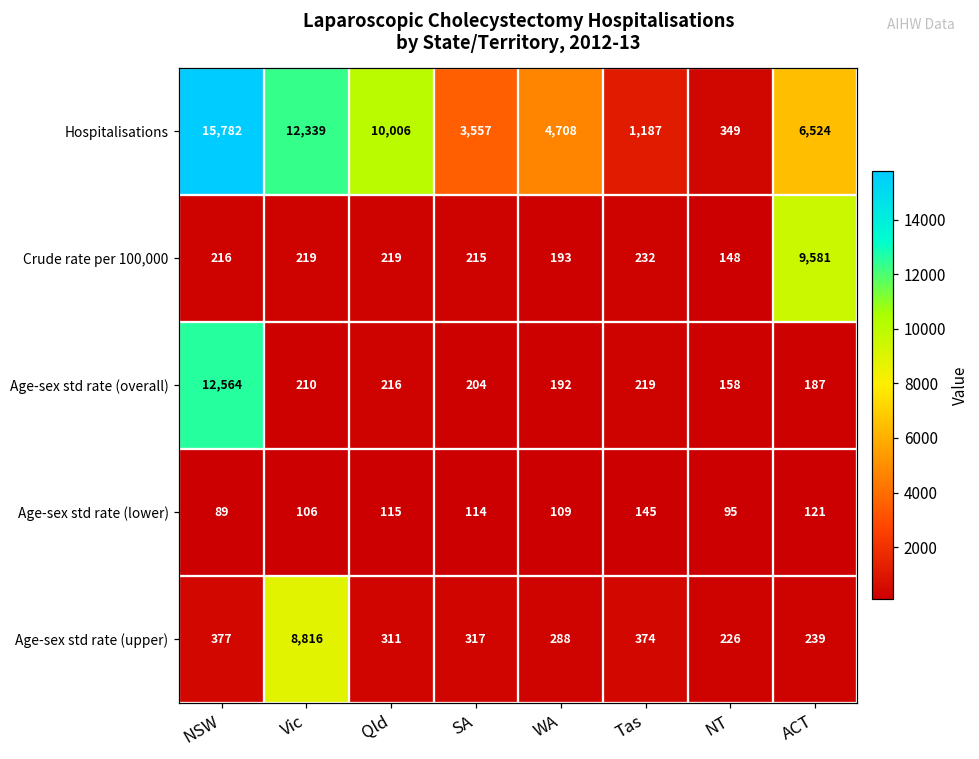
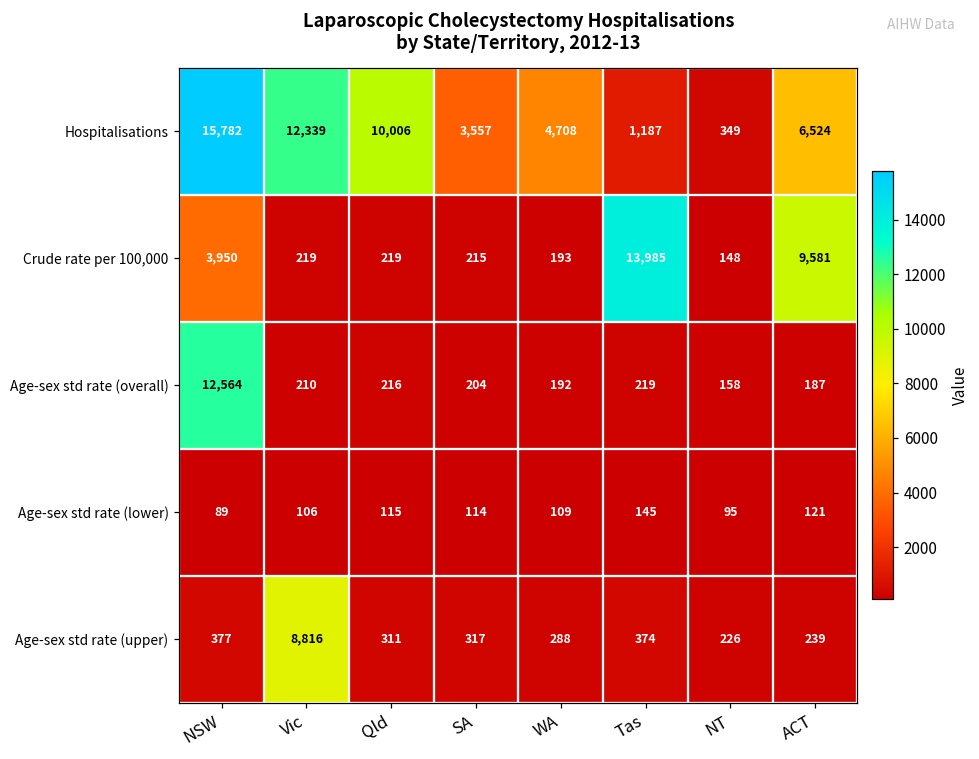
Crude rate per 100,000, NSW: 216 -> 3,950
Crude rate per 100,000, Tas: 232 -> 13,985
